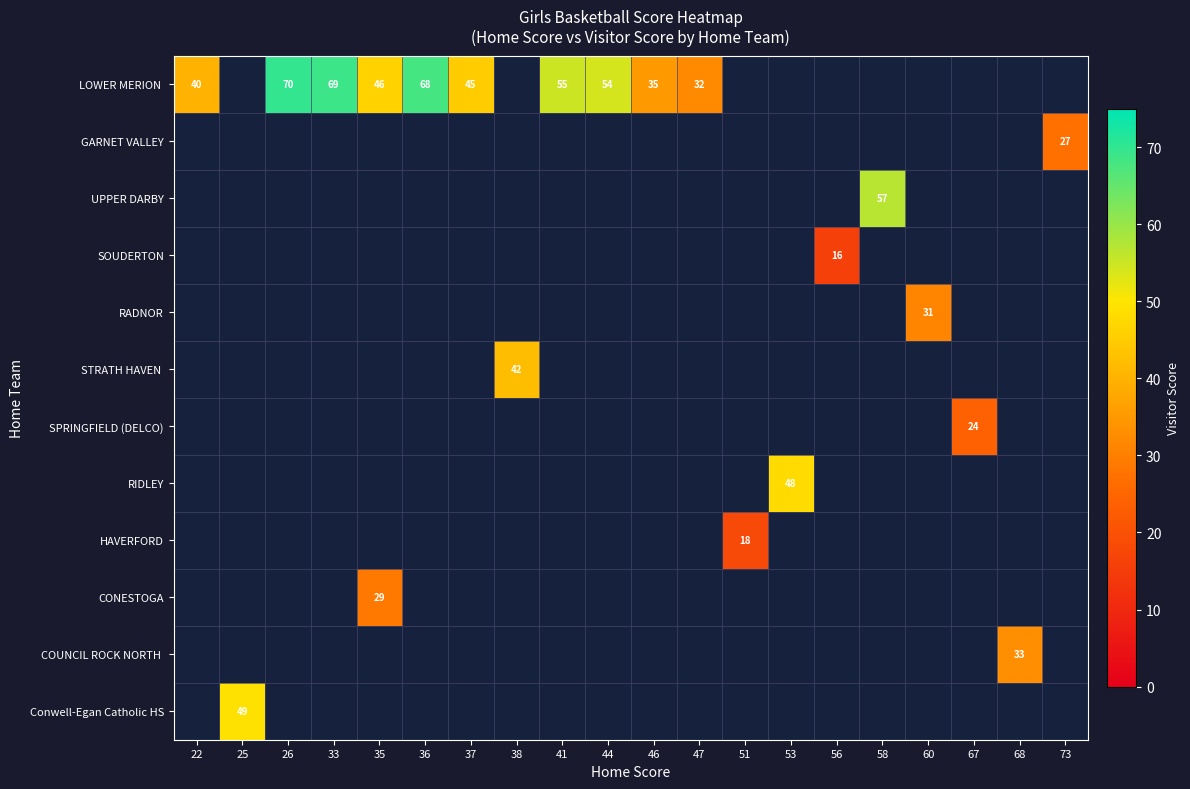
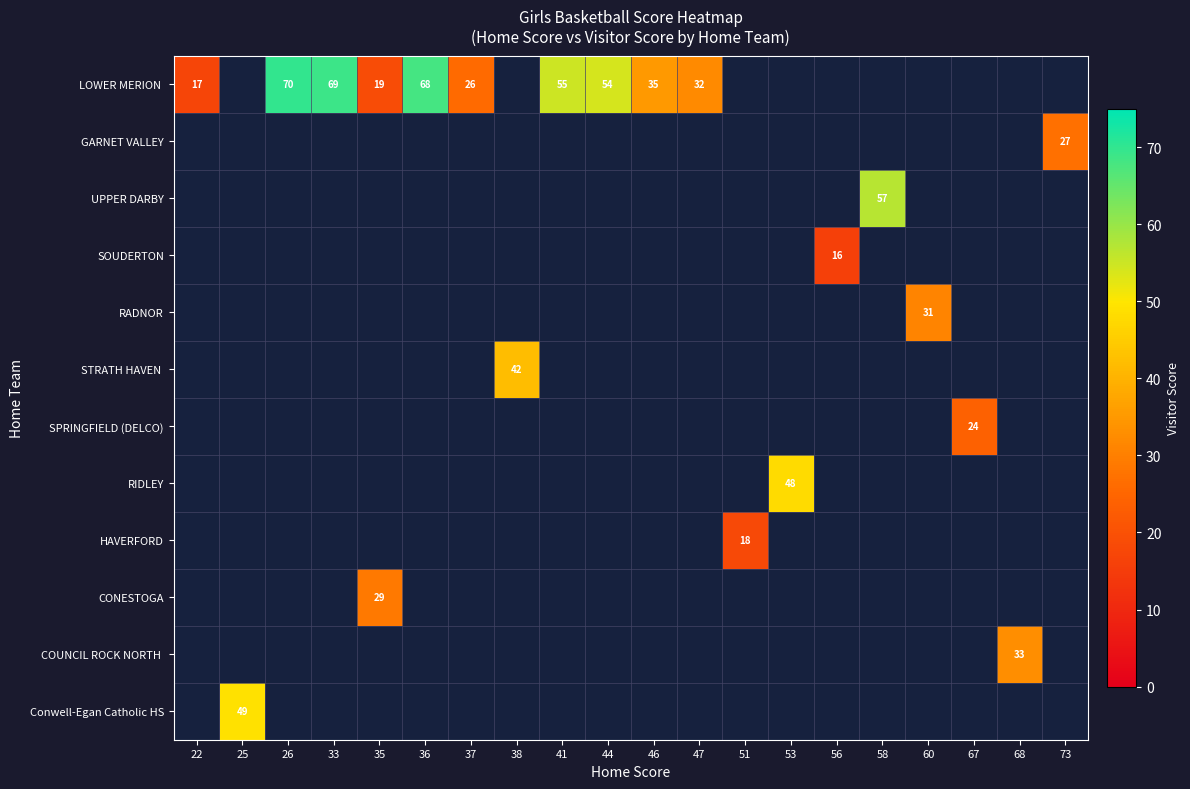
LOWER MERION, 22: 40 -> 17
LOWER MERION, 35: 46 -> 19
LOWER MERION, 37: 45 -> 26
